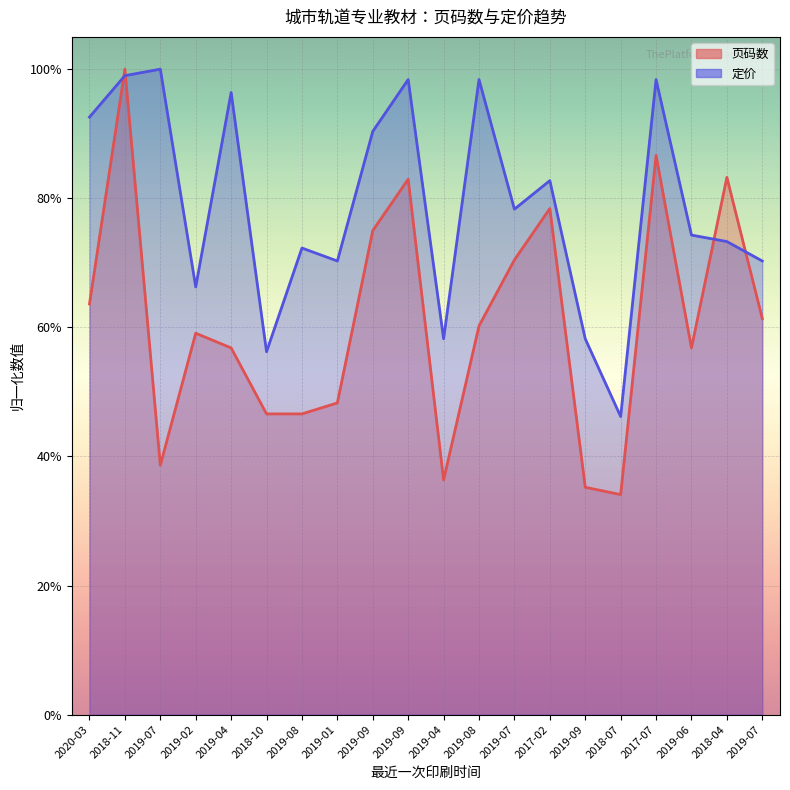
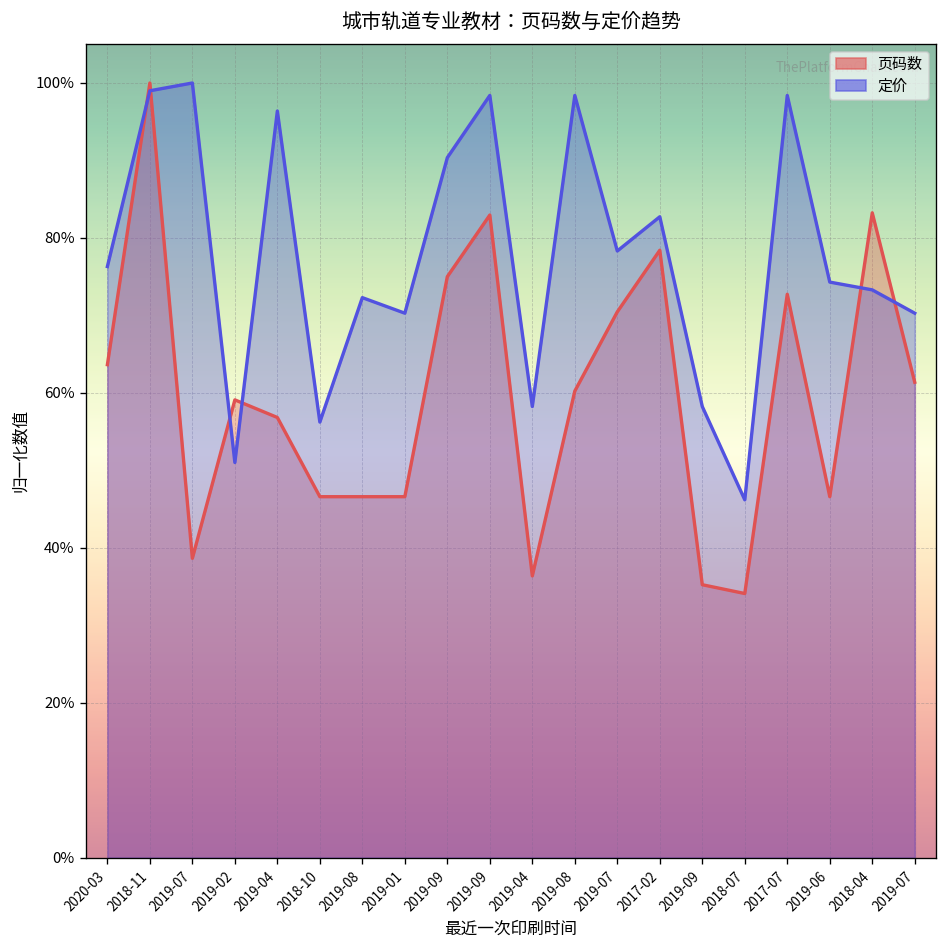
定价, 2020-03: 93% -> 76%
定价, 2019-02: 66% -> 51%
页码数, 2019-01: 48% -> 47%
页码数, 2017-07: 87% -> 73%
页码数, 2019-06: 57% -> 47%
